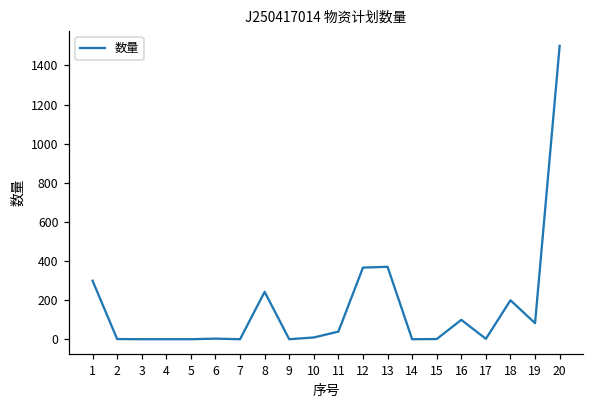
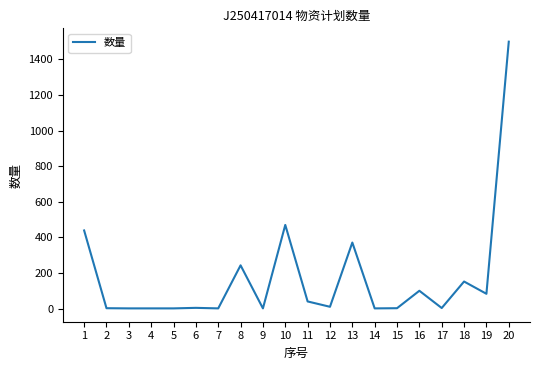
1: 300 -> 440
10: 10 -> 470
12: 370 -> 10
18: 200 -> 150
